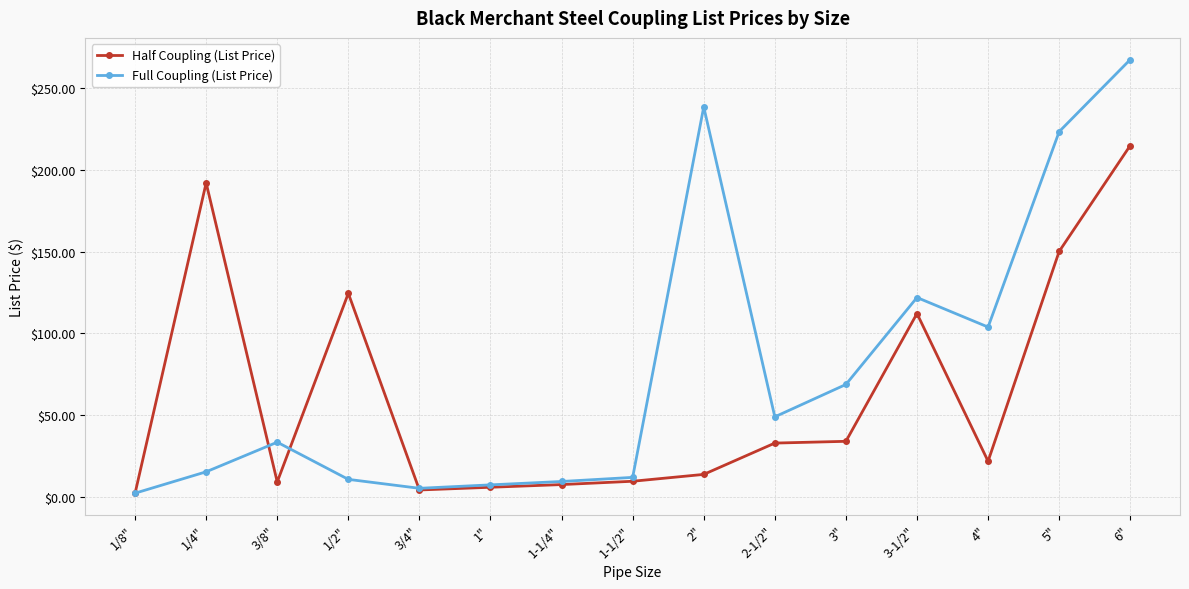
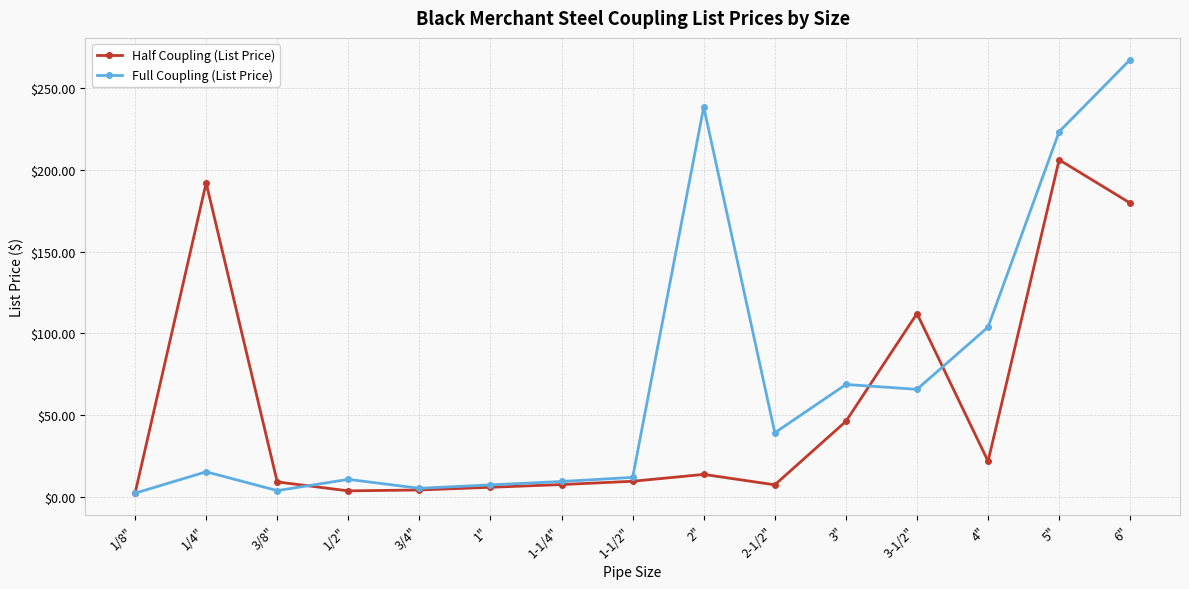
Full Coupling (List Price), 3/8": $34 -> $4
Half Coupling (List Price), 1/2": $124 -> $4
Half Coupling (List Price), 2-1/2": $33 -> $7
Full Coupling (List Price), 2-1/2": $49 -> $39
Half Coupling (List Price), 3": $34 -> $46
Full Coupling (List Price), 3-1/2": $122 -> $66
Half Coupling (List Price), 5": $150 -> $206
Half Coupling (List Price), 6": $215 -> $180
